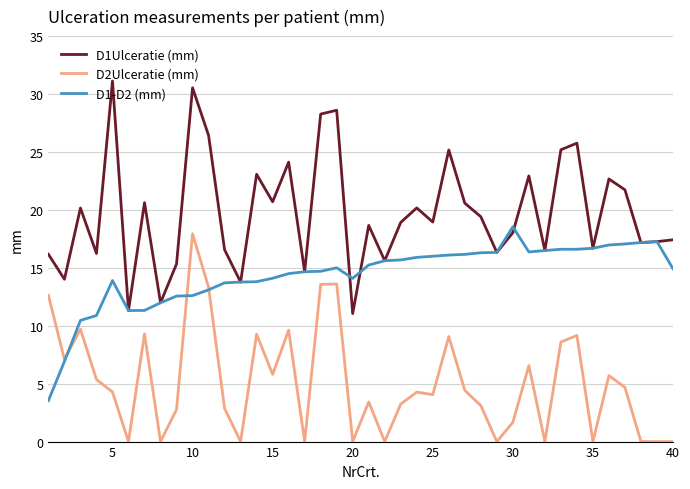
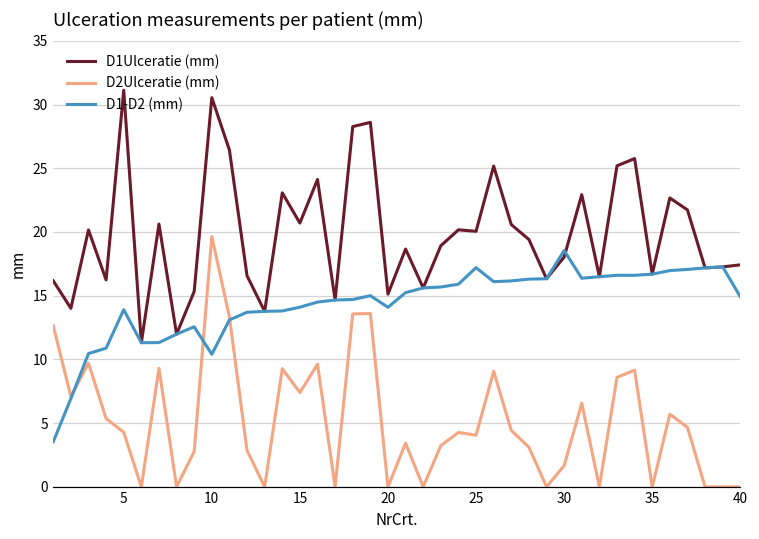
D2Ulceratie (mm), 10: 17.9 -> 19.6
D1-D2 (mm), 10: 12.6 -> 10.4
D2Ulceratie (mm), 15: 5.8 -> 7.4
D1Ulceratie (mm), 20: 11.1 -> 15.1
D1Ulceratie (mm), 25: 19.0 -> 20.1
D1-D2 (mm), 25: 16.0 -> 17.2
